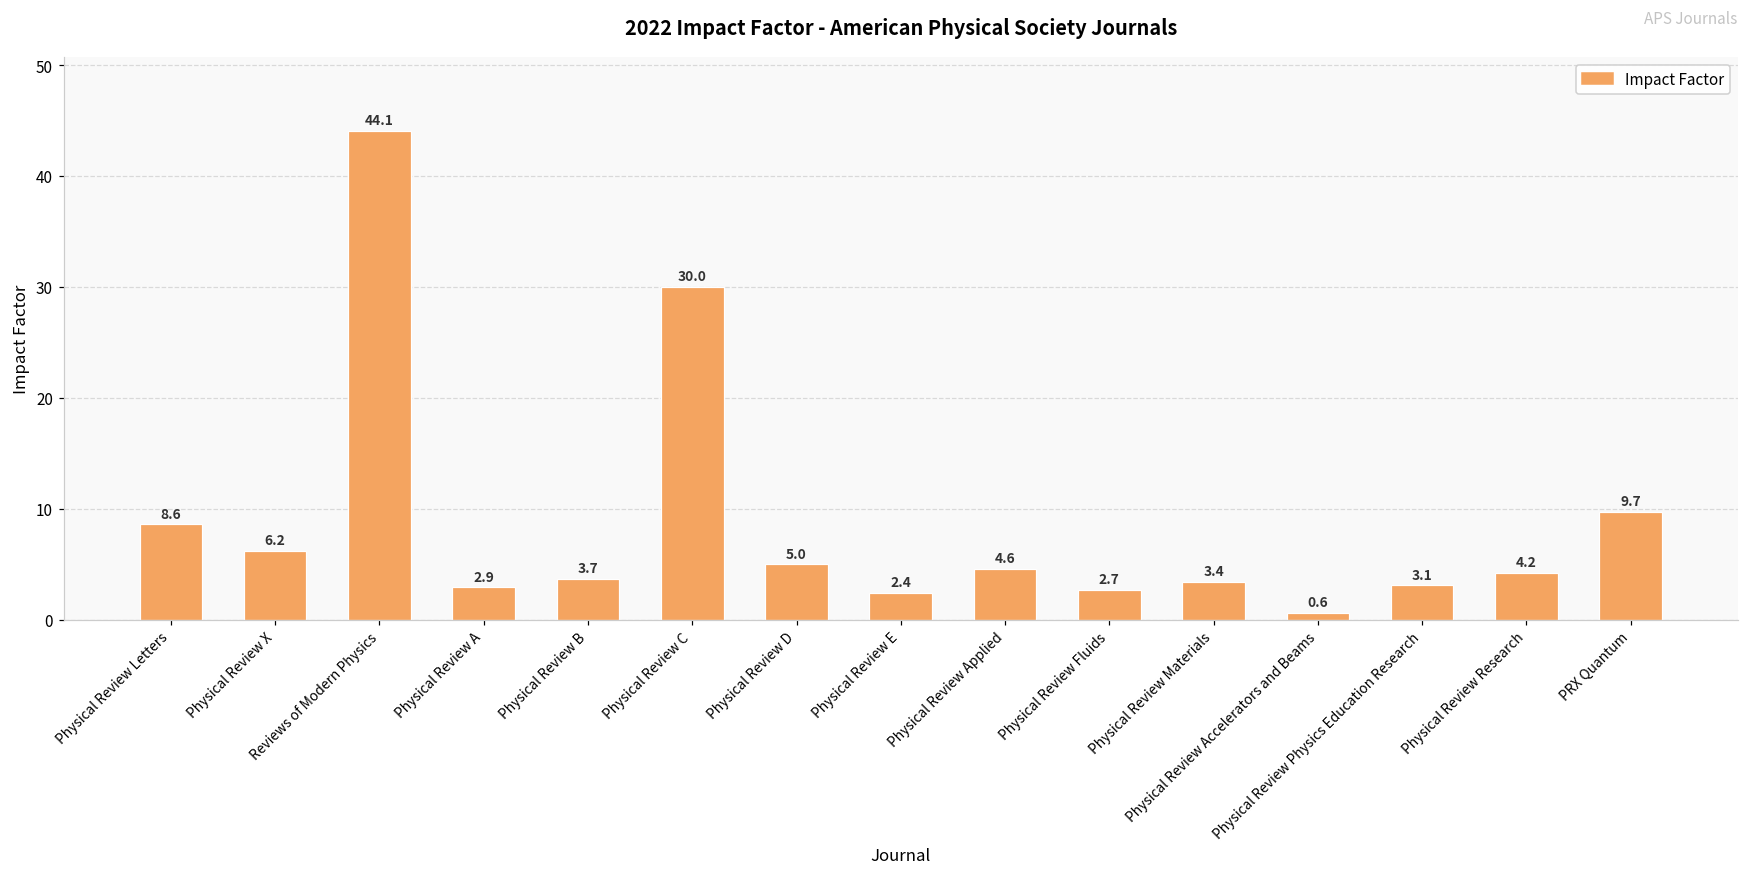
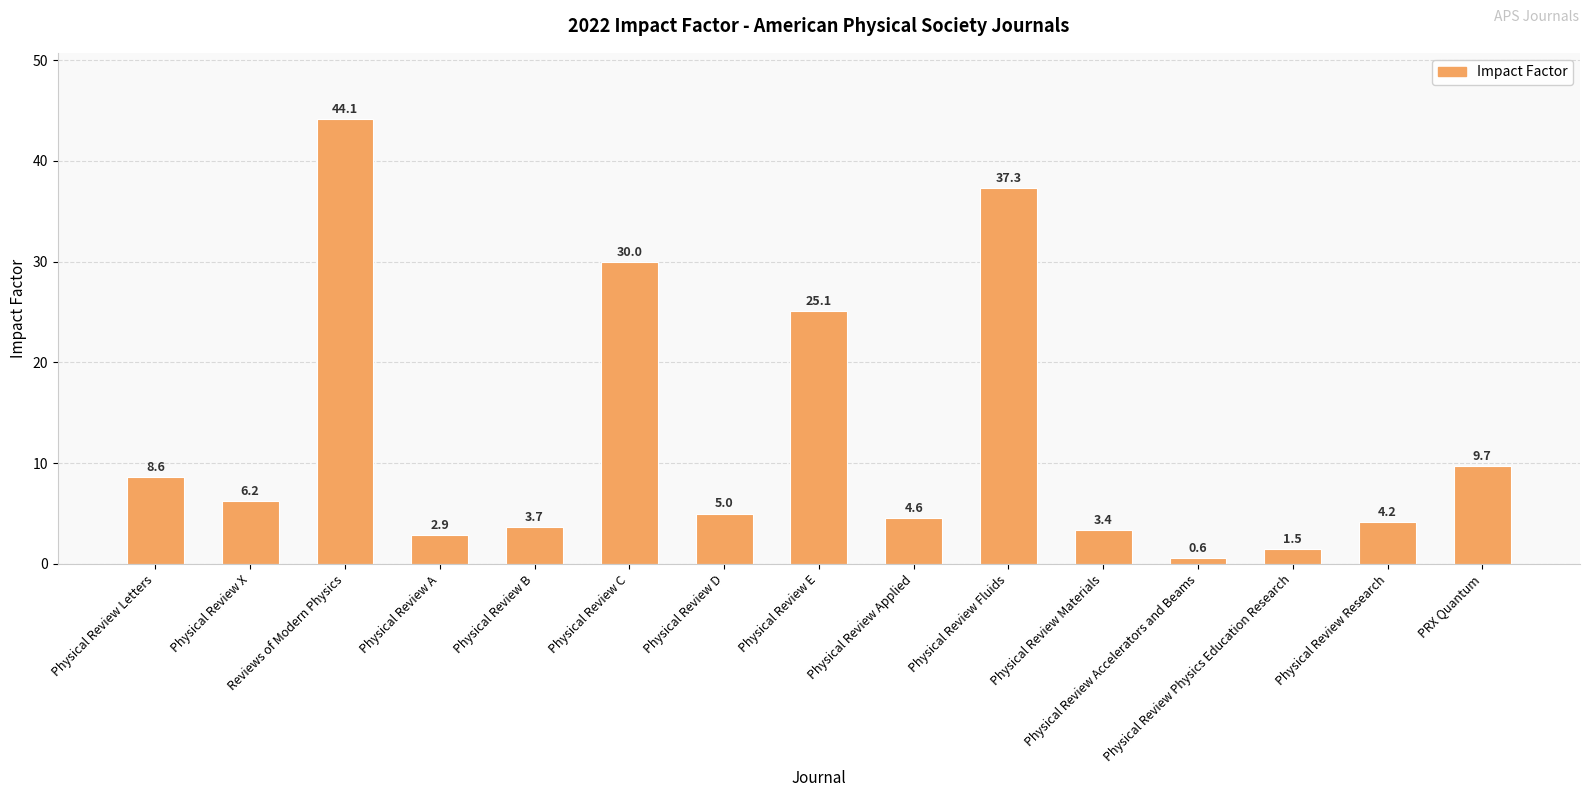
Physical Review E: 2.4 -> 25.1
Physical Review Fluids: 2.7 -> 37.3
Physical Review Physics Education Research: 3.1 -> 1.5
